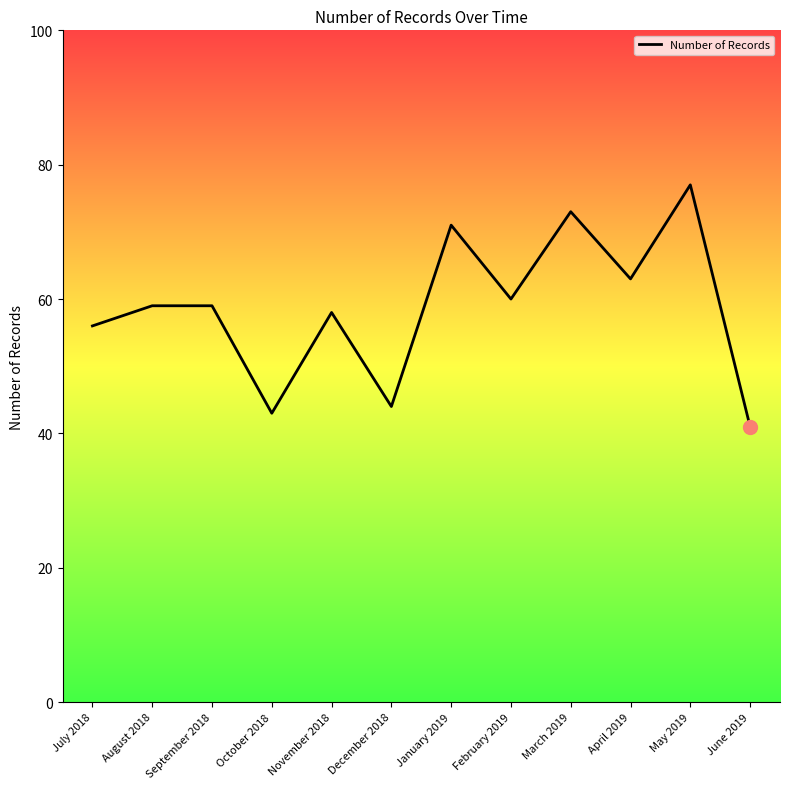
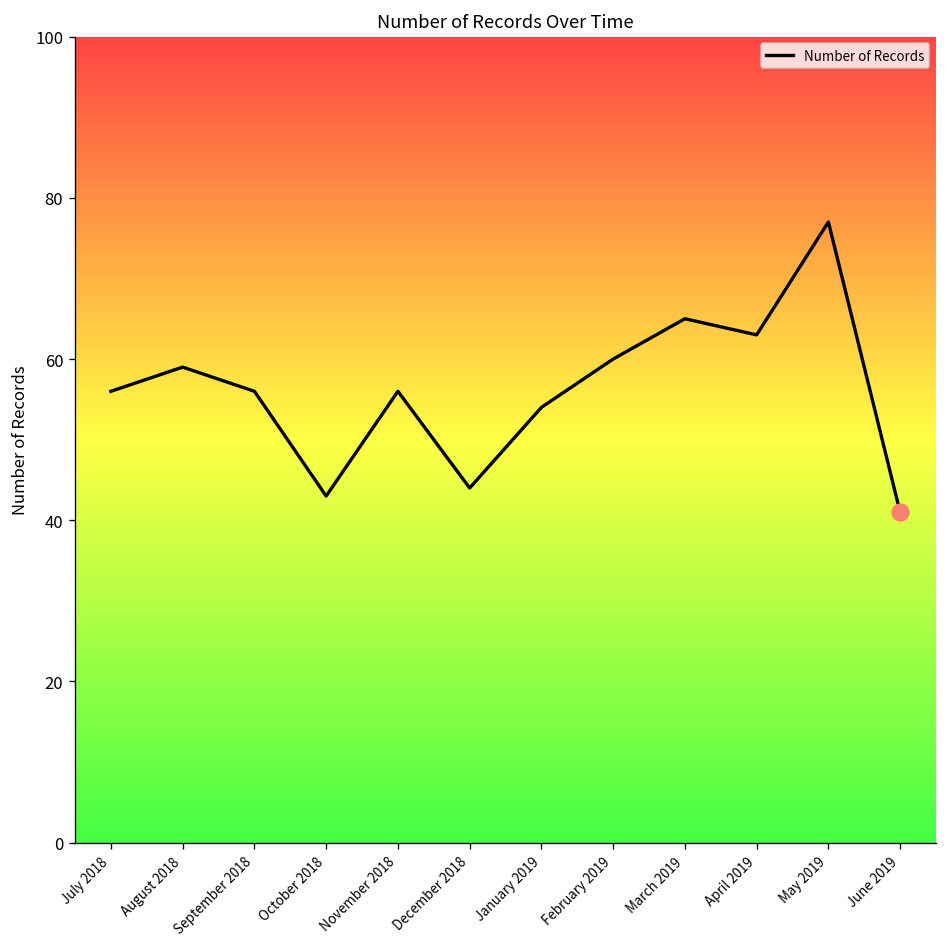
Number of Records, September 2018: 59 -> 56
Number of Records, November 2018: 58 -> 56
Number of Records, January 2019: 71 -> 54
Number of Records, March 2019: 73 -> 65
